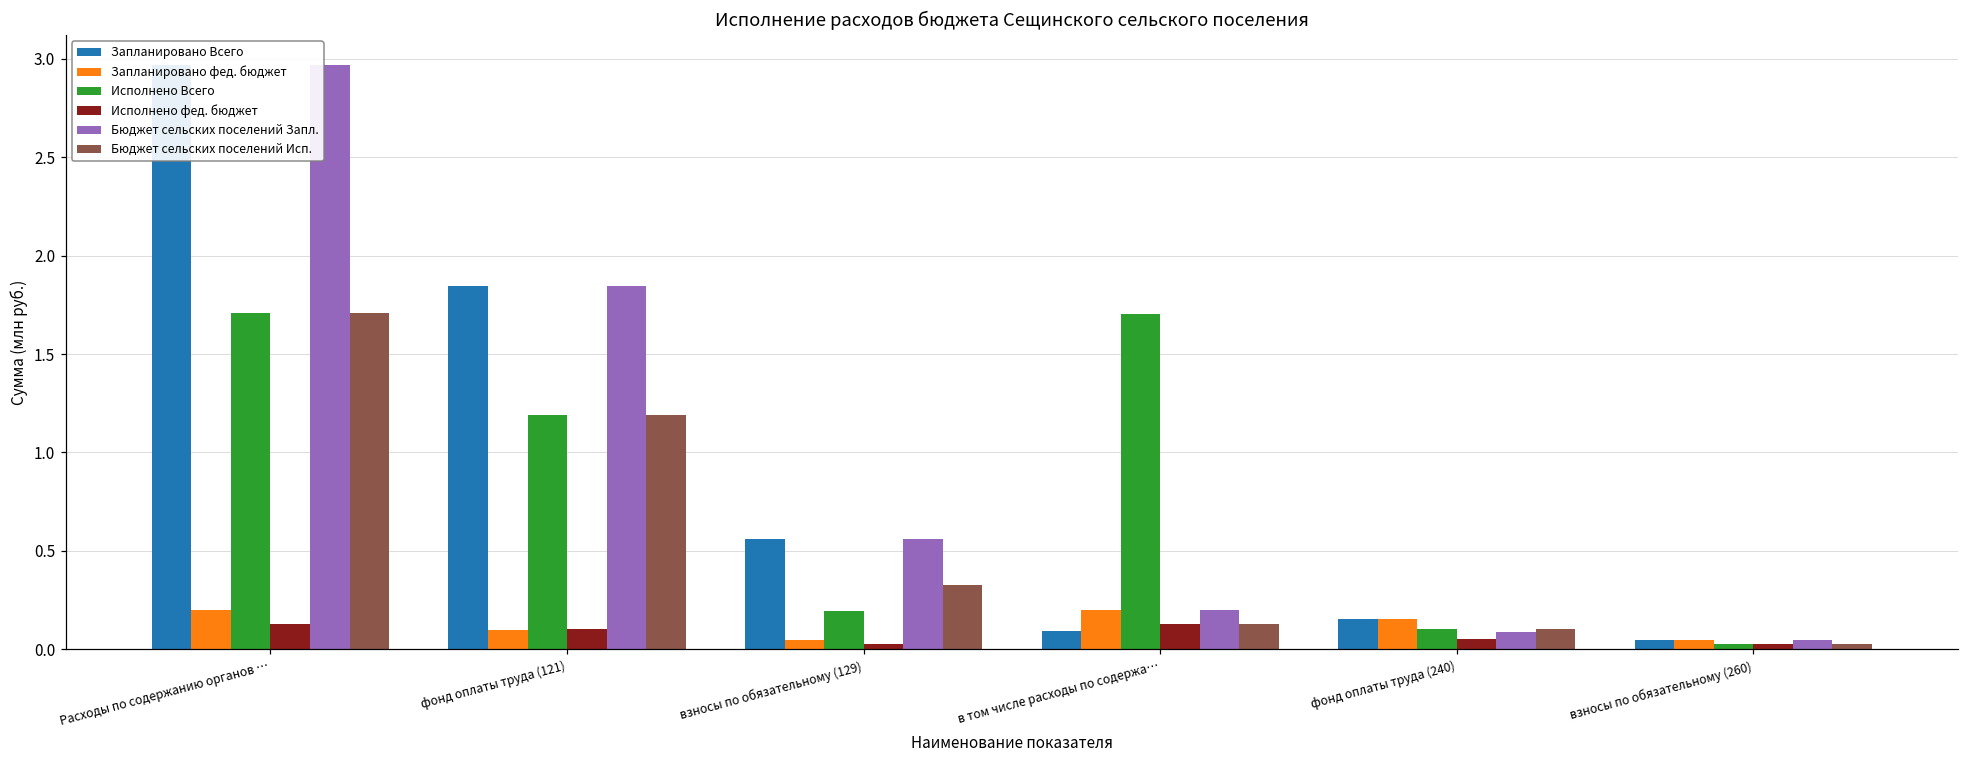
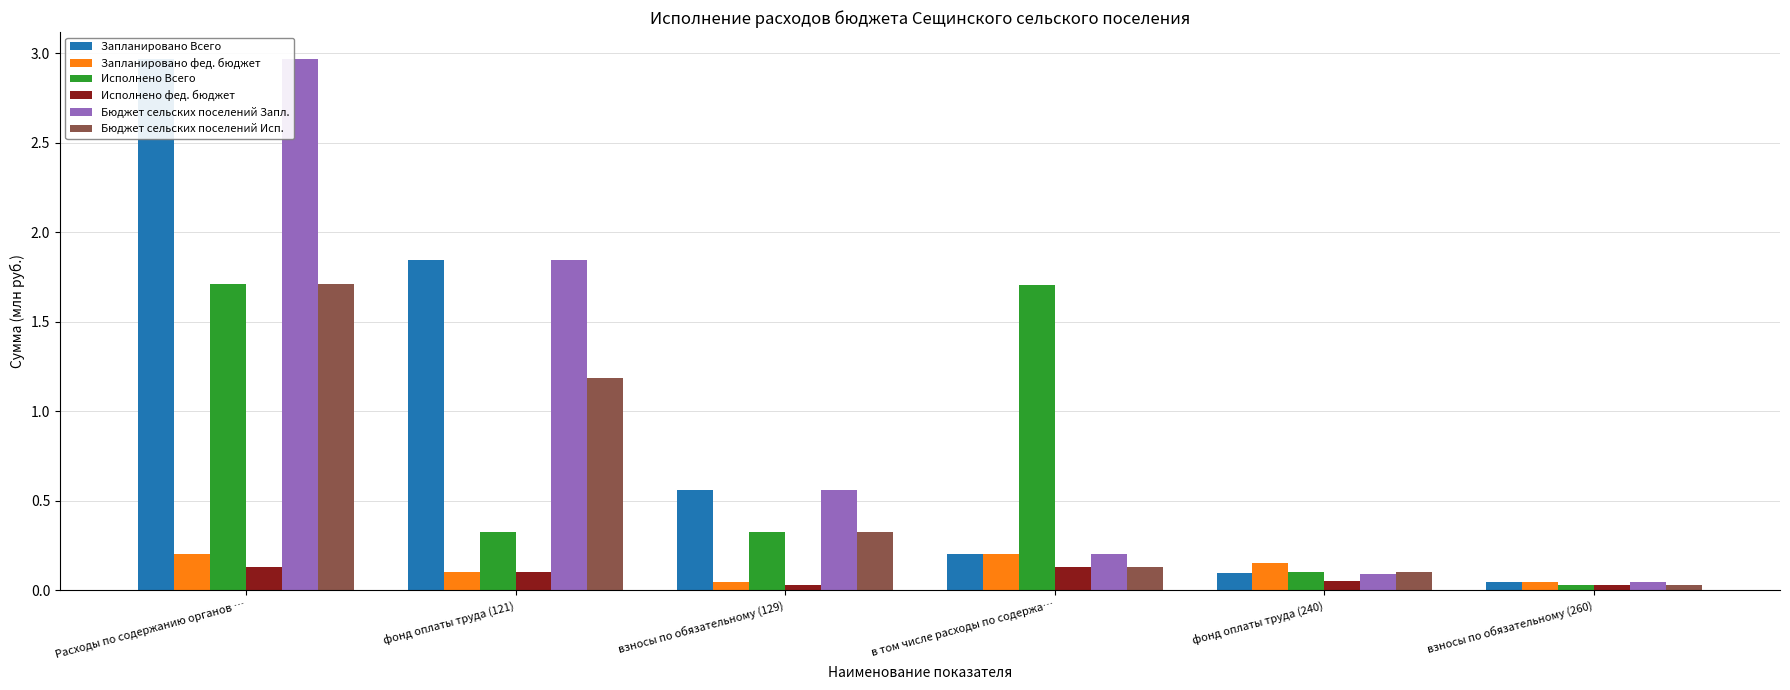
Исполнено Всего, фонд оплаты труда (121): 1.19 -> 0.32
Исполнено Всего, взносы по обязательному (129): 0.20 -> 0.33
Запланировано Всего, в том числе расходы по содержа…: 0.10 -> 0.20
Запланировано Всего, фонд оплаты труда (240): 0.16 -> 0.10
